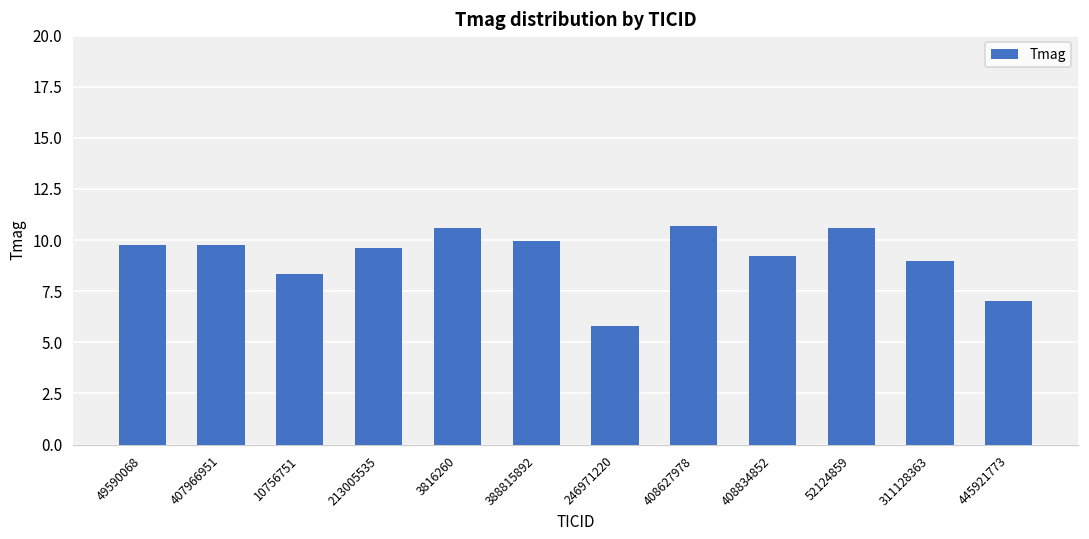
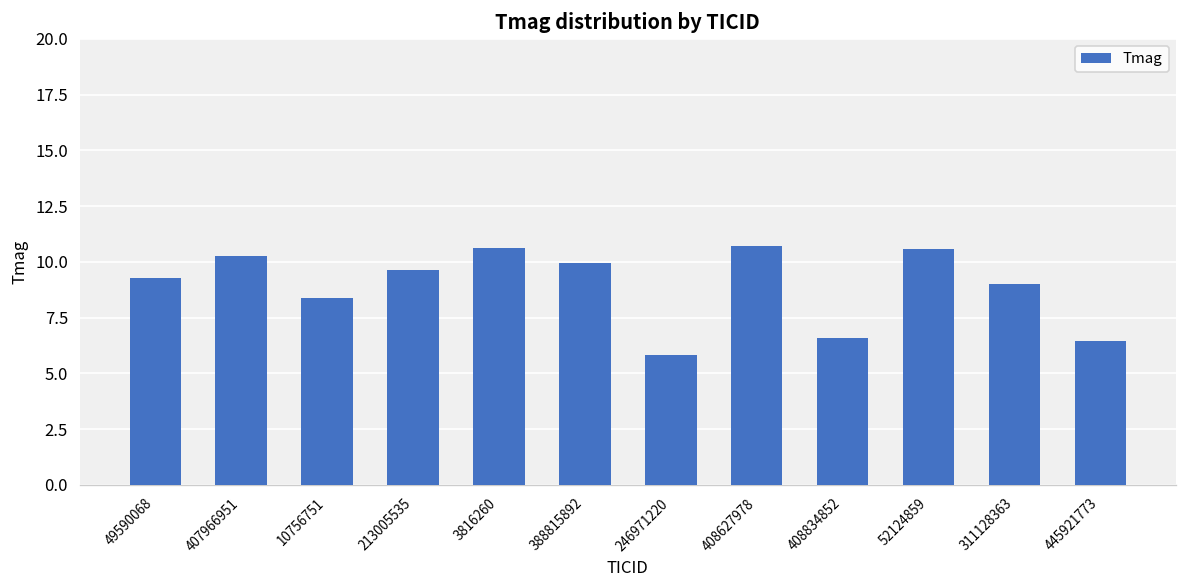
49590068: 9.8 -> 9.3
407966951: 9.8 -> 10.3
408834852: 9.2 -> 6.6
445921773: 7.0 -> 6.5
